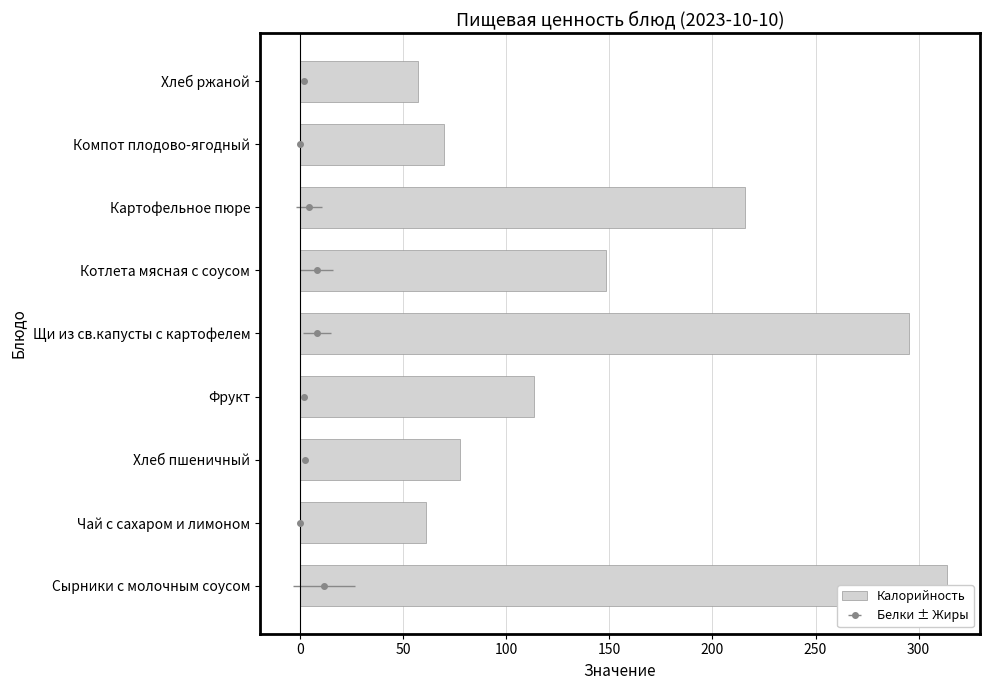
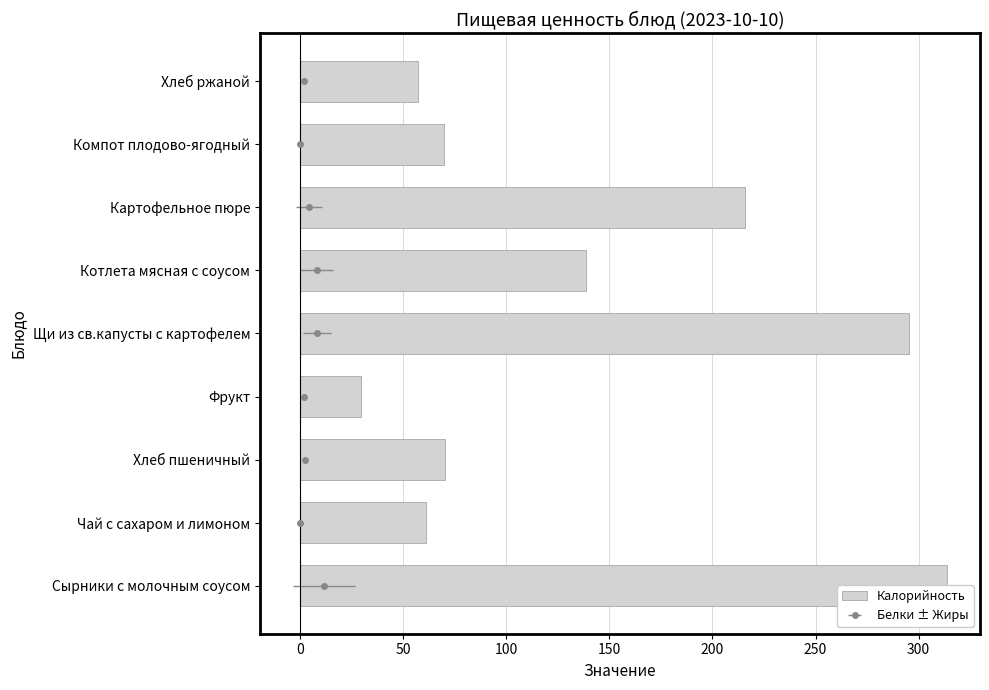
Калорийность, Котлета мясная с соусом: 148 -> 139
Калорийность, Фрукт: 113 -> 30
Калорийность, Хлеб пшеничный: 78 -> 70
